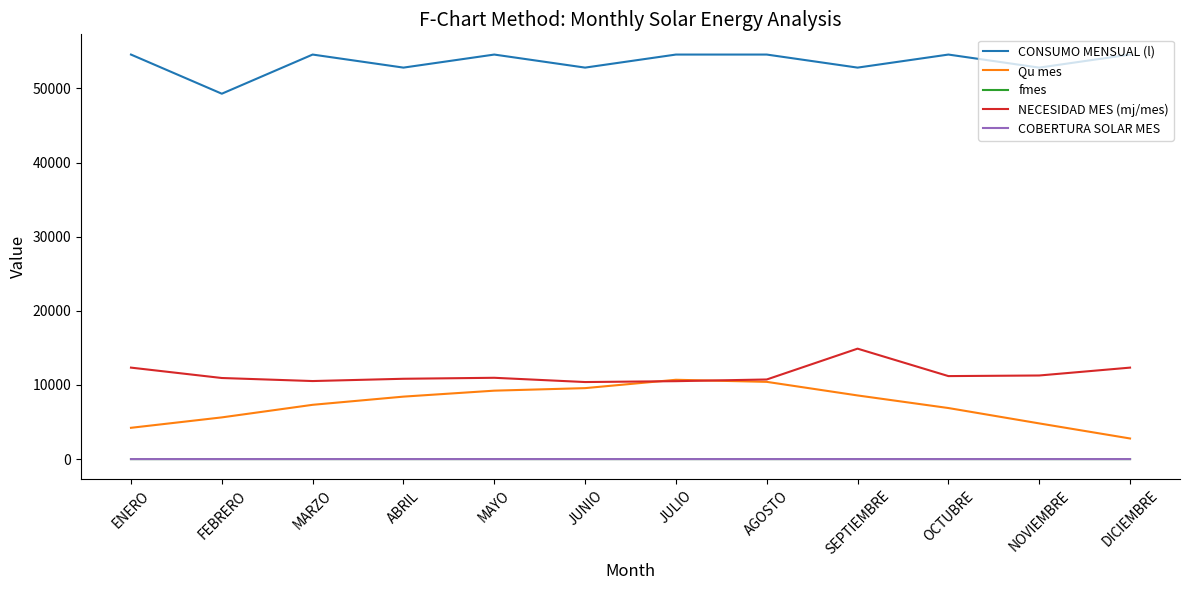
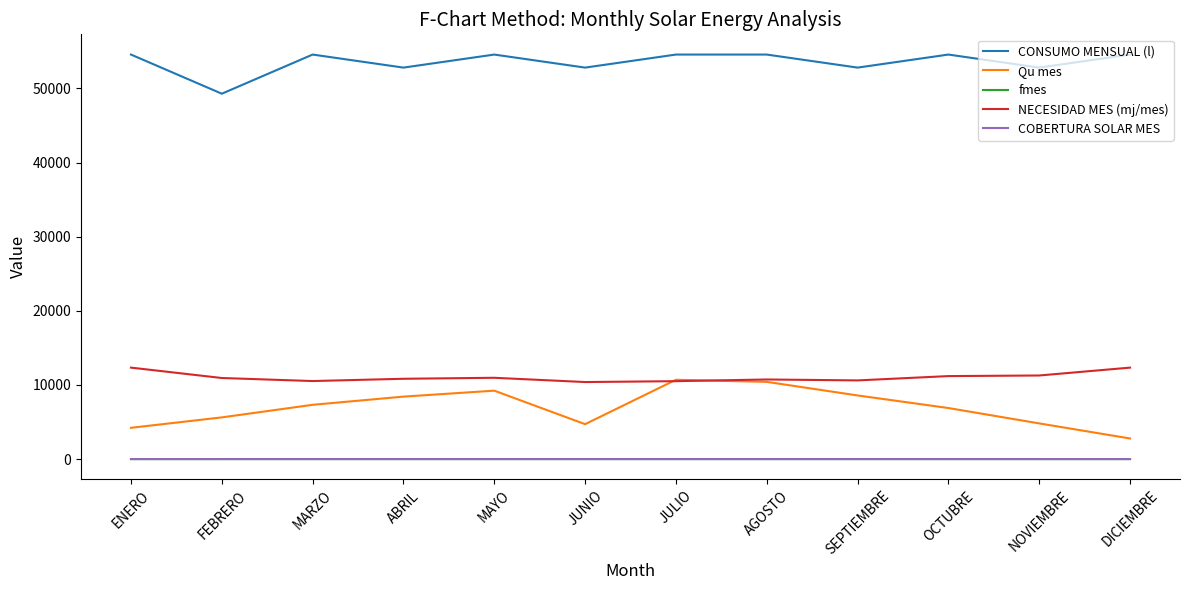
Qu mes, JUNIO: 10000 -> 5000
NECESIDAD MES (mj/mes), SEPTIEMBRE: 15000 -> 11000
